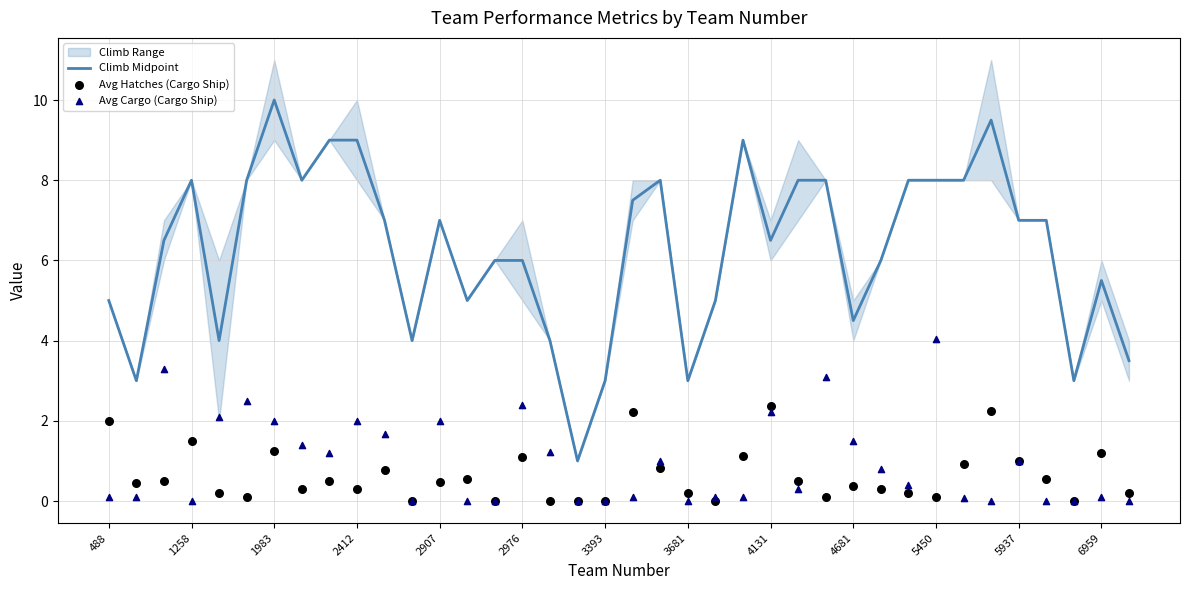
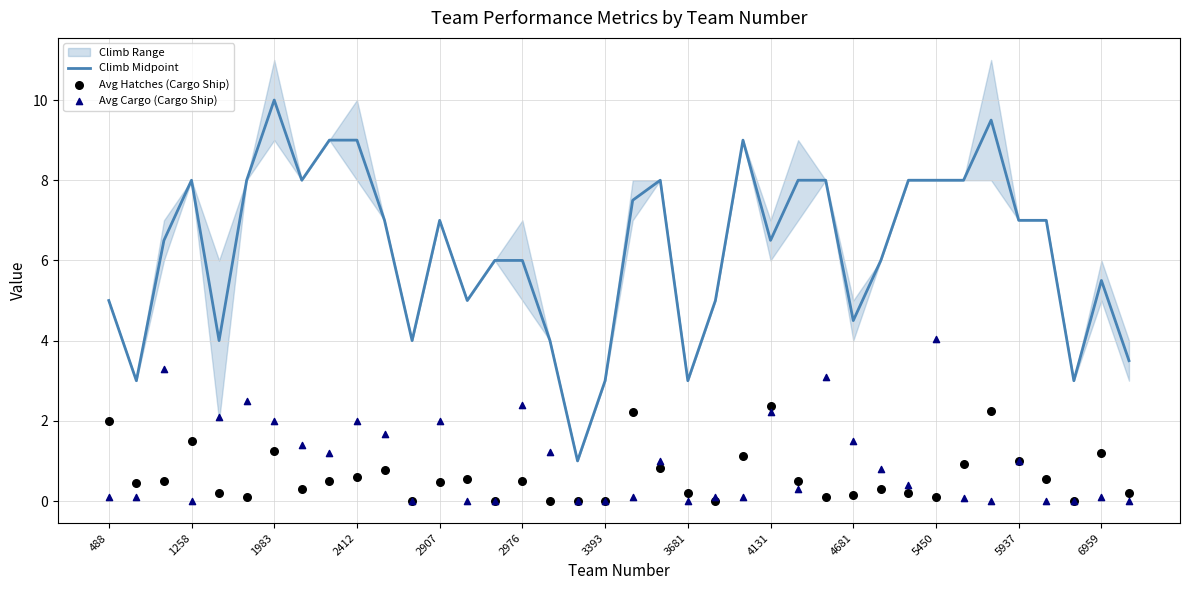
Avg Hatches (Cargo Ship), 2412: 0.3 -> 0.6
Avg Hatches (Cargo Ship), 2976: 1.1 -> 0.5
Avg Hatches (Cargo Ship), 4681: 0.4 -> 0.2
